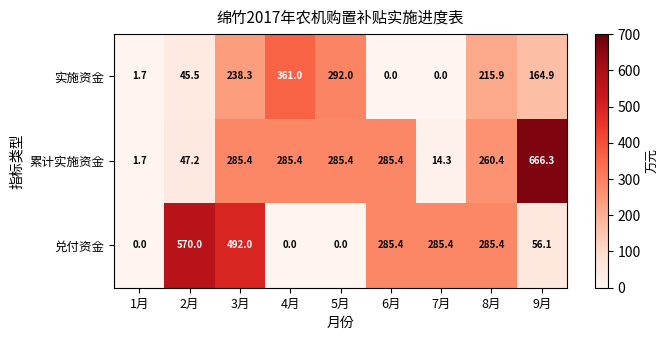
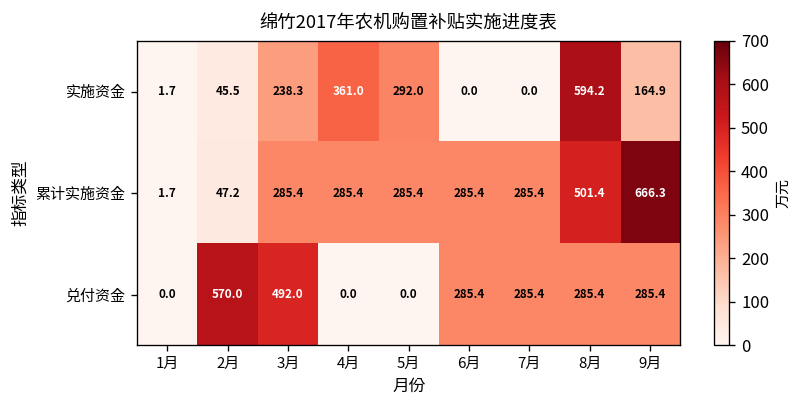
实施资金, 8月: 215.9 -> 594.2
累计实施资金, 7月: 14.3 -> 285.4
累计实施资金, 8月: 260.4 -> 501.4
兑付资金, 9月: 56.1 -> 285.4
